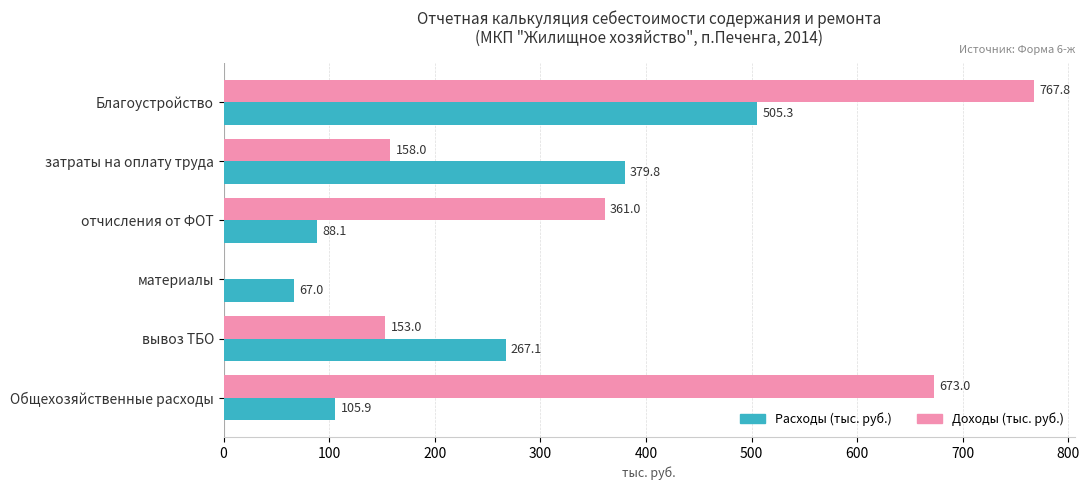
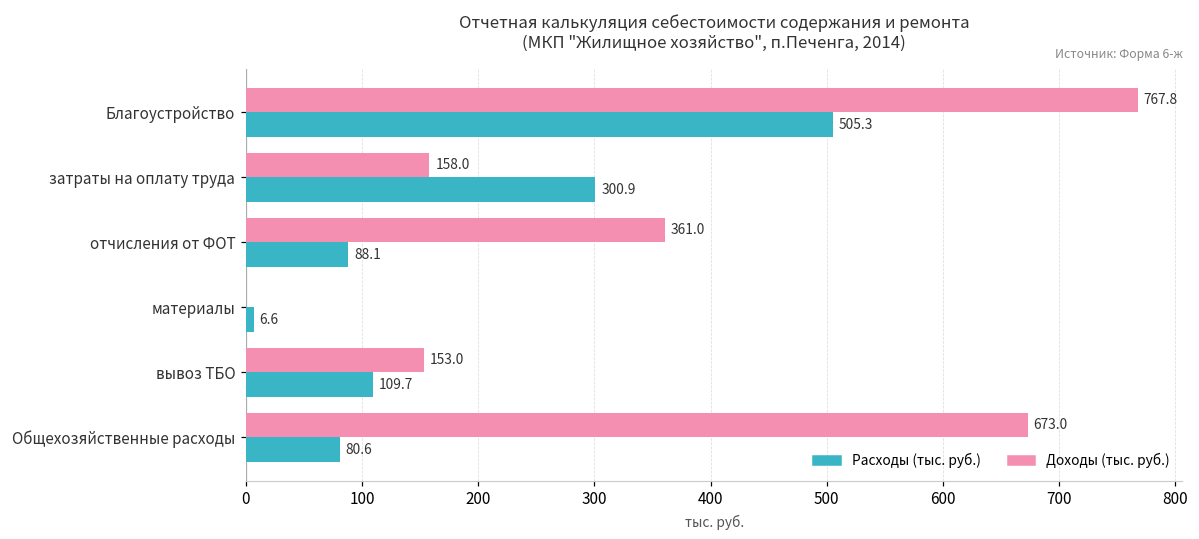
Расходы (тыс. руб.), затраты на оплату труда: 379.8 -> 300.9
Расходы (тыс. руб.), материалы: 67.0 -> 6.6
Расходы (тыс. руб.), вывоз ТБО: 267.1 -> 109.7
Расходы (тыс. руб.), Общехозяйственные расходы: 105.9 -> 80.6
